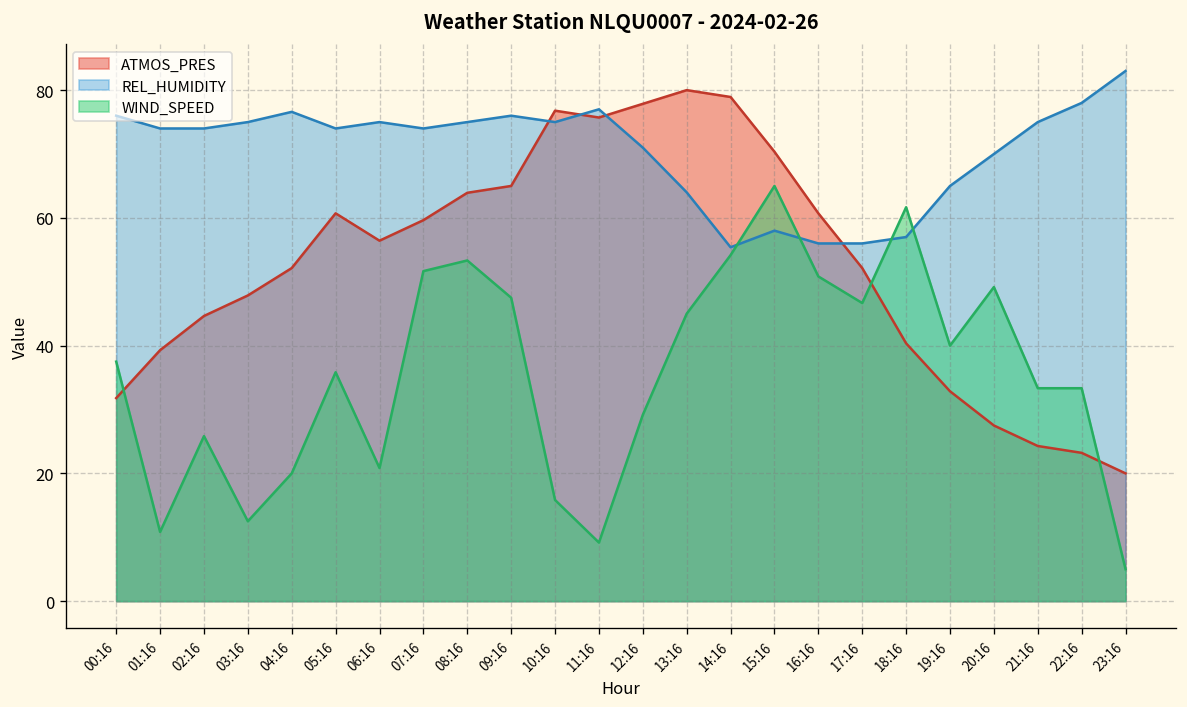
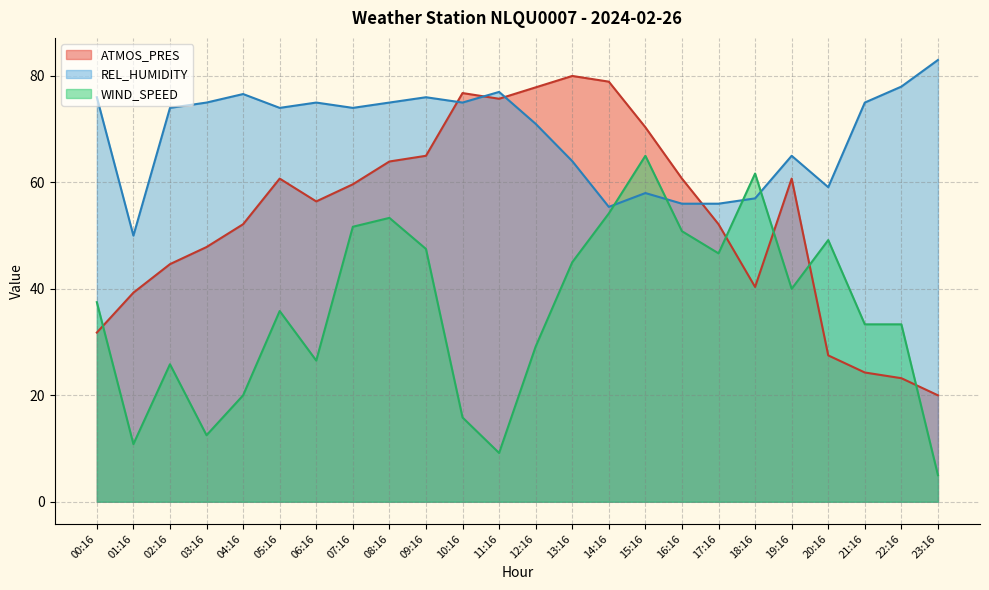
REL_HUMIDITY, 01:16: 74 -> 50
WIND_SPEED, 06:16: 21 -> 27
ATMOS_PRES, 19:16: 33 -> 61
REL_HUMIDITY, 20:16: 70 -> 59
